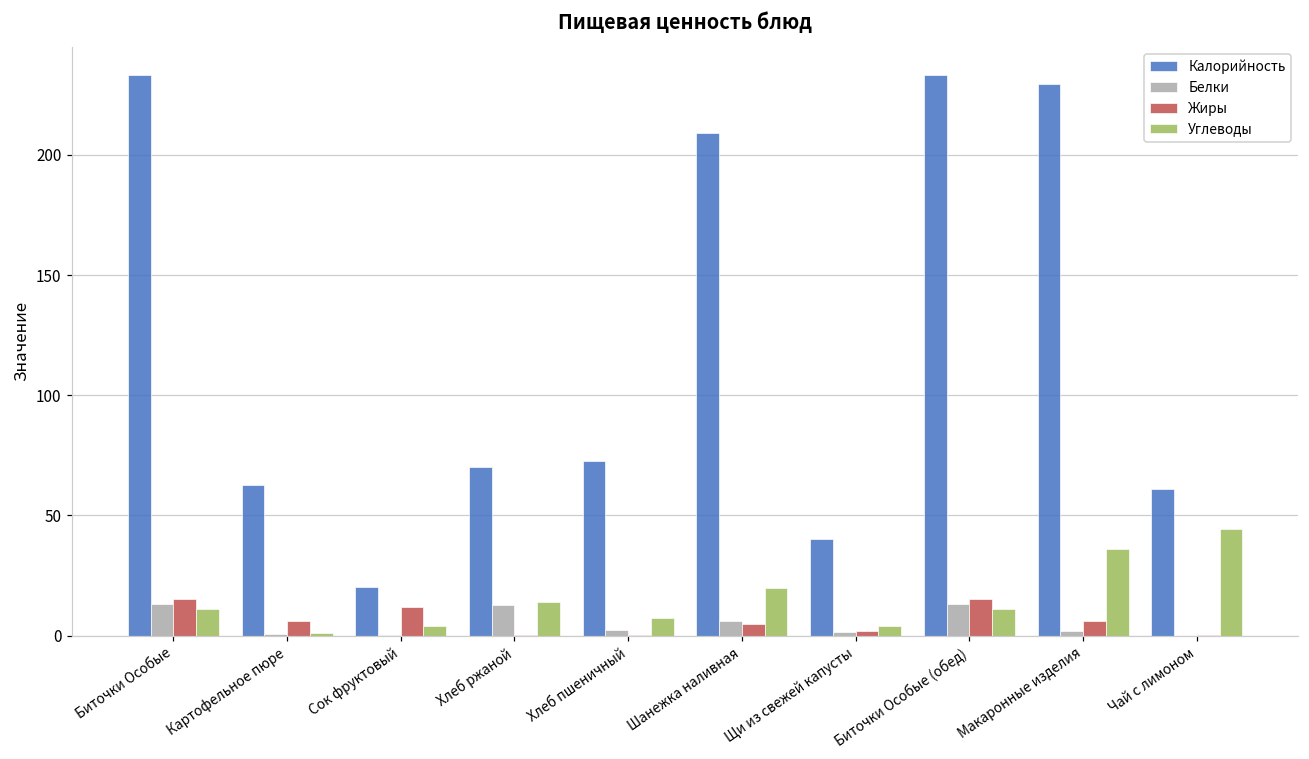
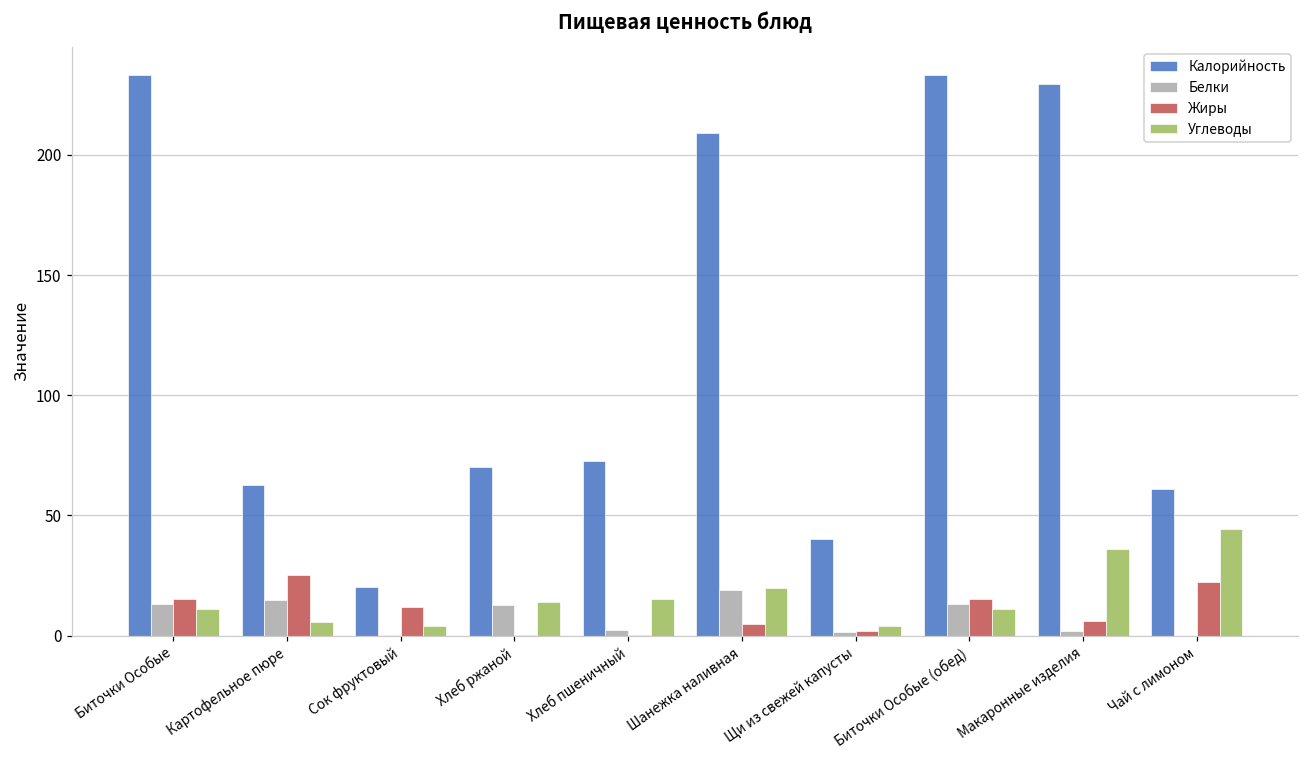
Белки, Картофельное пюре: 1 -> 15
Жиры, Картофельное пюре: 6 -> 25
Углеводы, Картофельное пюре: 1 -> 5
Углеводы, Хлеб пшеничный: 7 -> 15
Белки, Шанежка наливная: 6 -> 19
Жиры, Чай с лимоном: 0 -> 22
